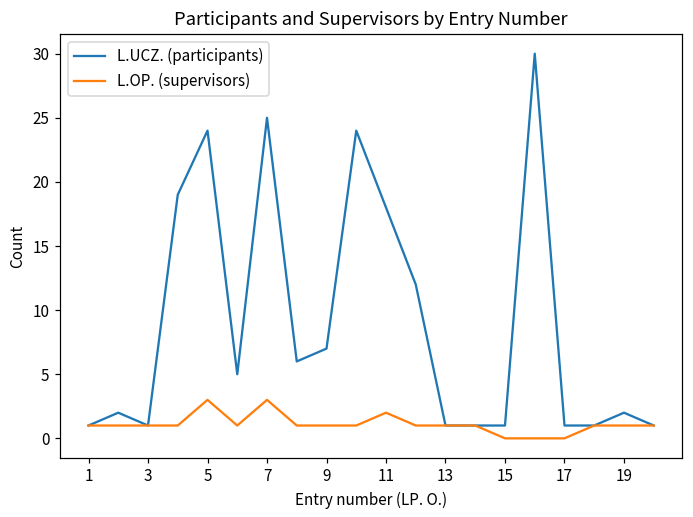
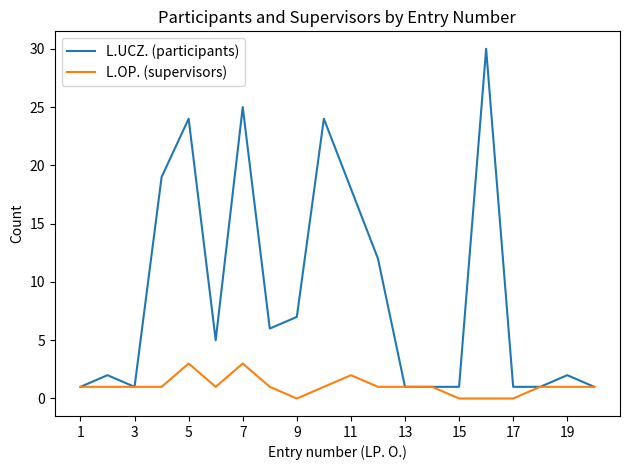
L.OP. (supervisors), 9: 1 -> 0
